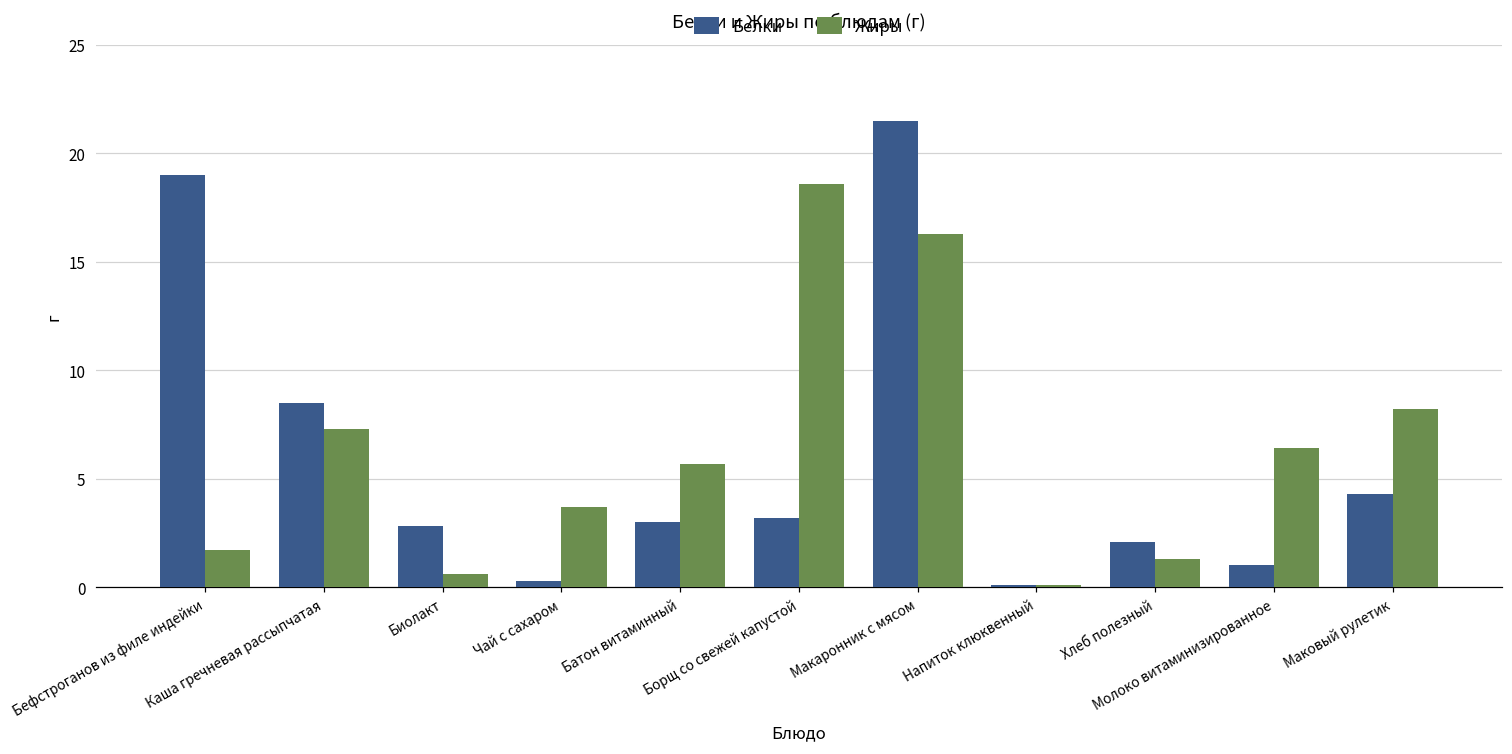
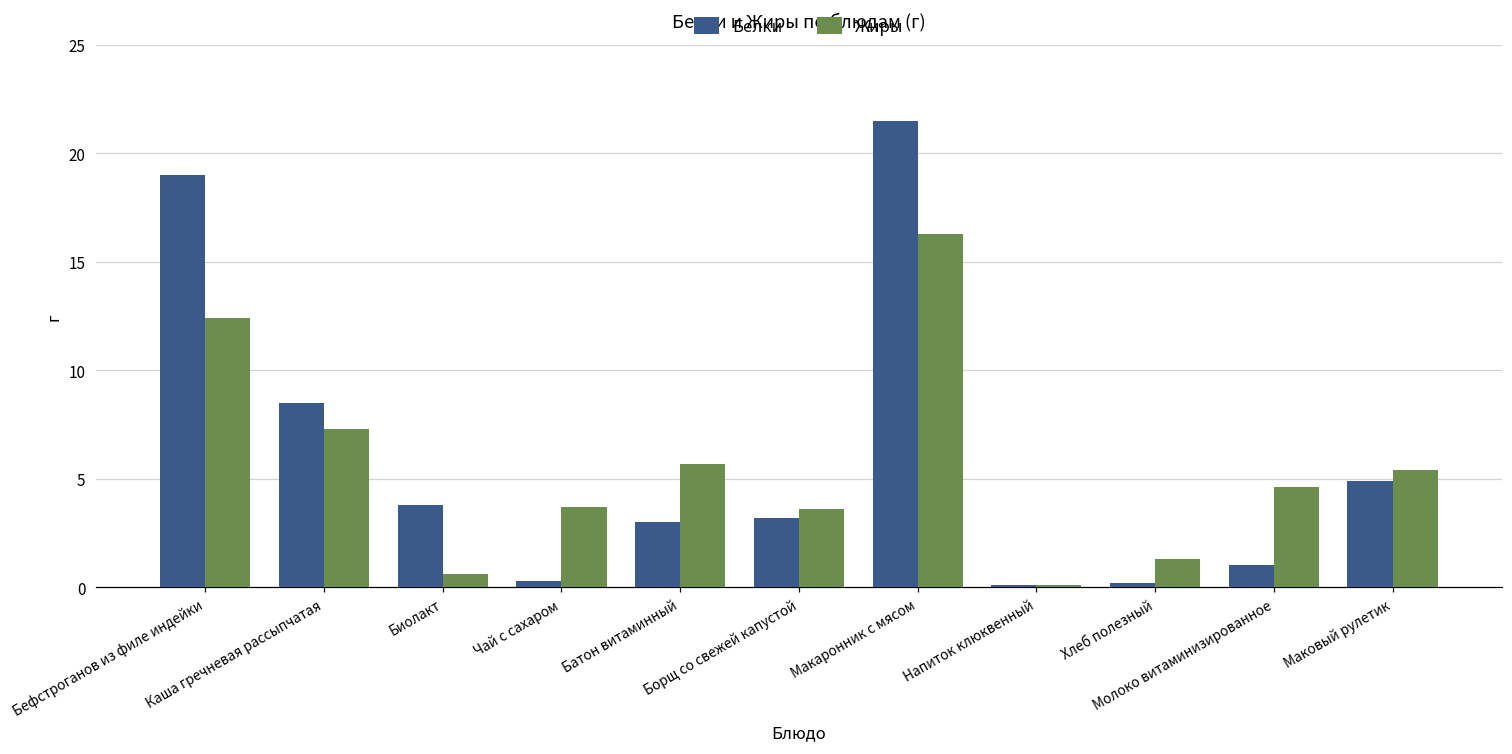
Жиры, Бефстроганов из филе индейки: 1.7 -> 12.4
Белки, Биолакт: 2.8 -> 3.8
Жиры, Борщ со свежей капустой: 18.6 -> 3.6
Белки, Хлеб полезный: 2.1 -> 0.2
Жиры, Молоко витаминизированное: 6.4 -> 4.6
Белки, Маковый рулетик: 4.3 -> 4.9
Жиры, Маковый рулетик: 8.2 -> 5.4
